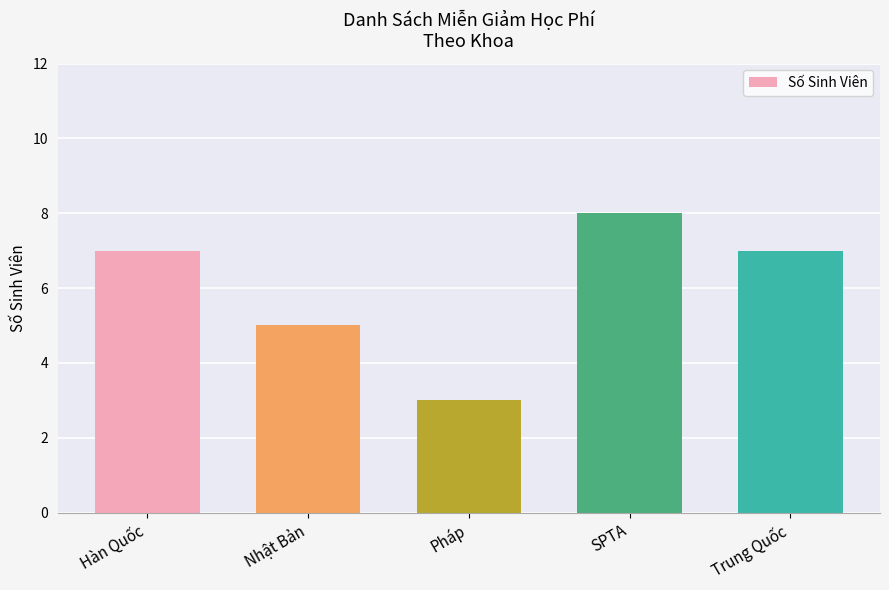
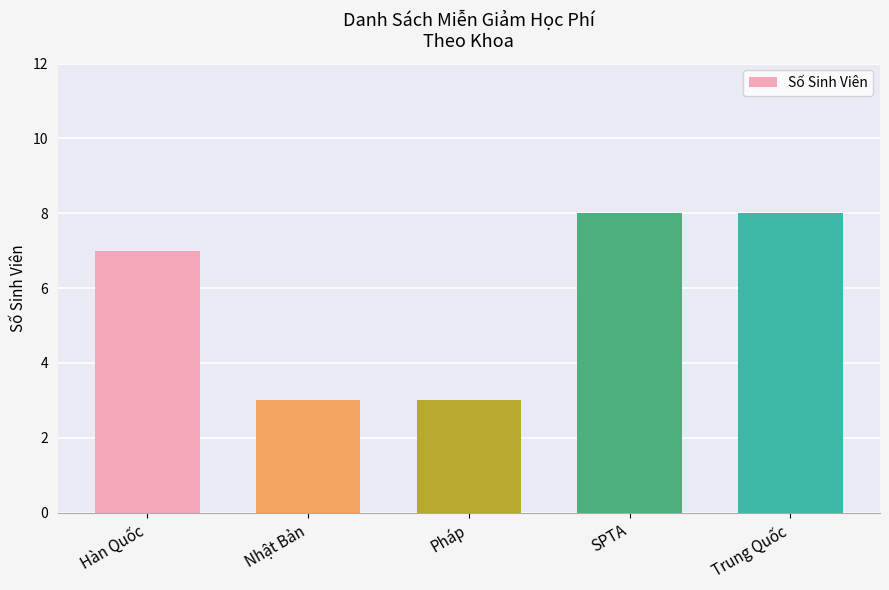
Nhật Bản: 5 -> 3
Trung Quốc: 7 -> 8
